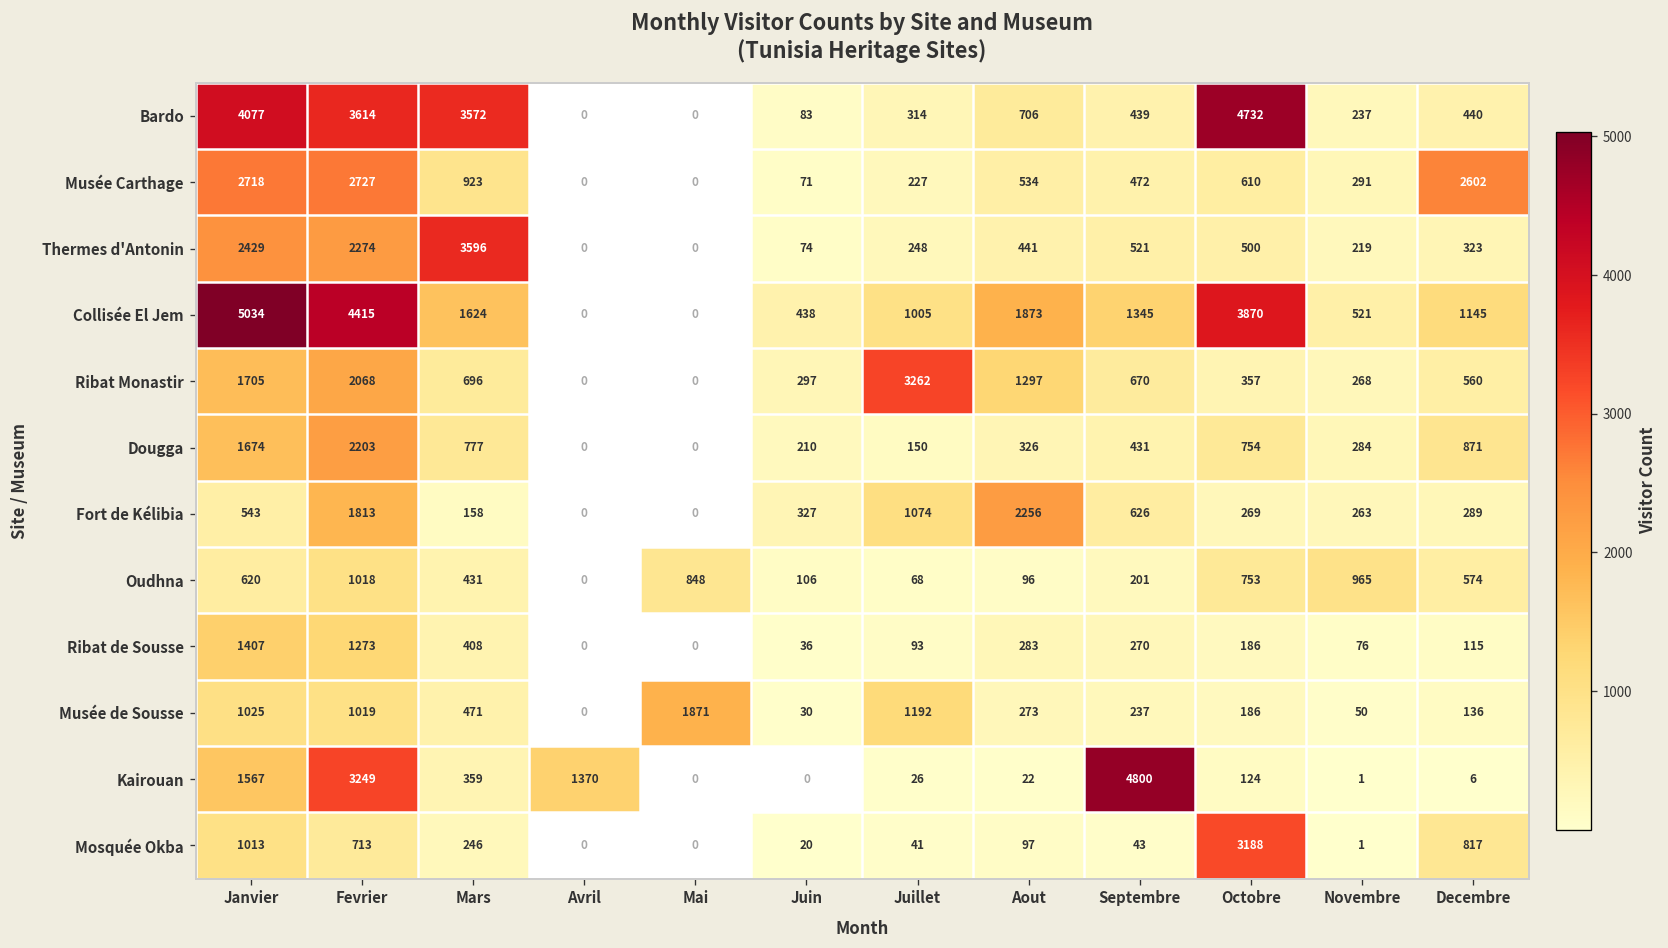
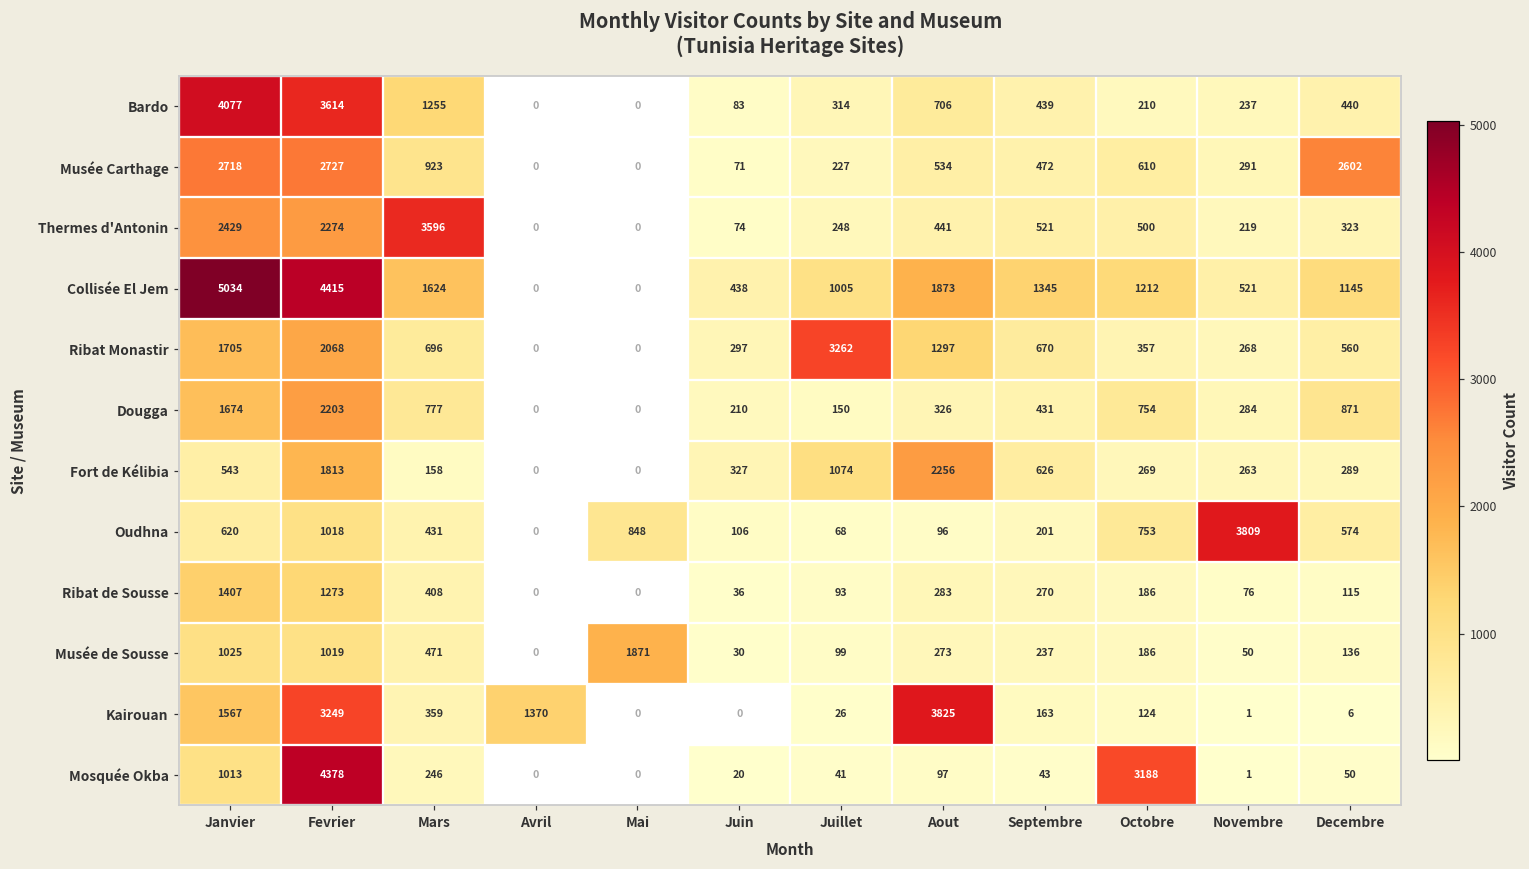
Bardo, Mars: 3572 -> 1255
Bardo, Octobre: 4732 -> 210
Collisée El Jem, Octobre: 3870 -> 1212
Oudhna, Novembre: 965 -> 3809
Musée de Sousse, Juillet: 1192 -> 99
Kairouan, Aout: 22 -> 3825
Kairouan, Septembre: 4800 -> 163
Mosquée Okba, Fevrier: 713 -> 4378
Mosquée Okba, Decembre: 817 -> 50
